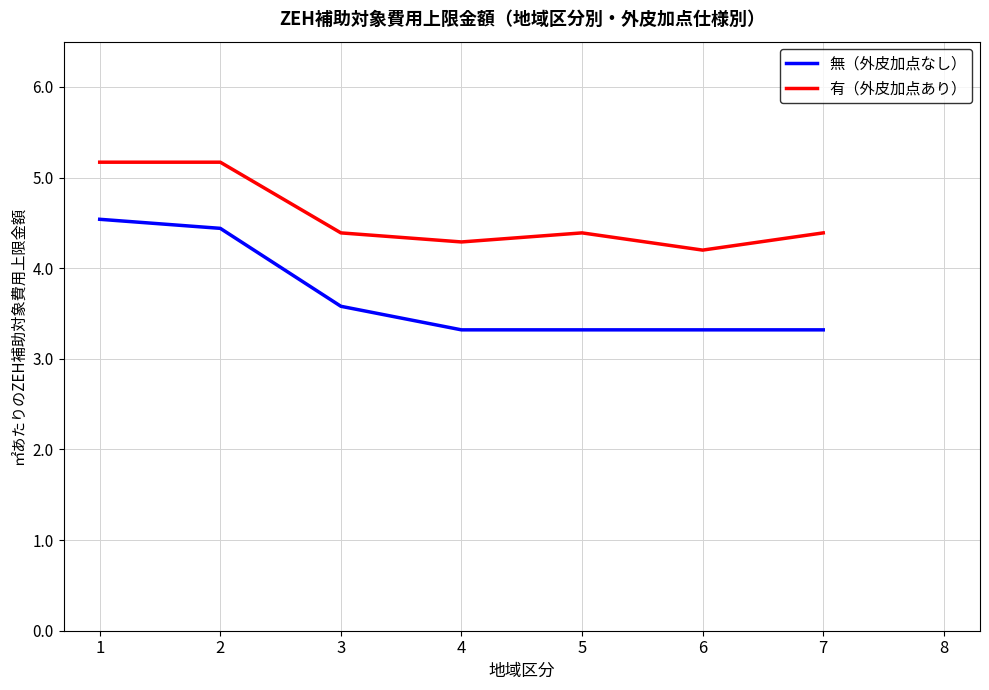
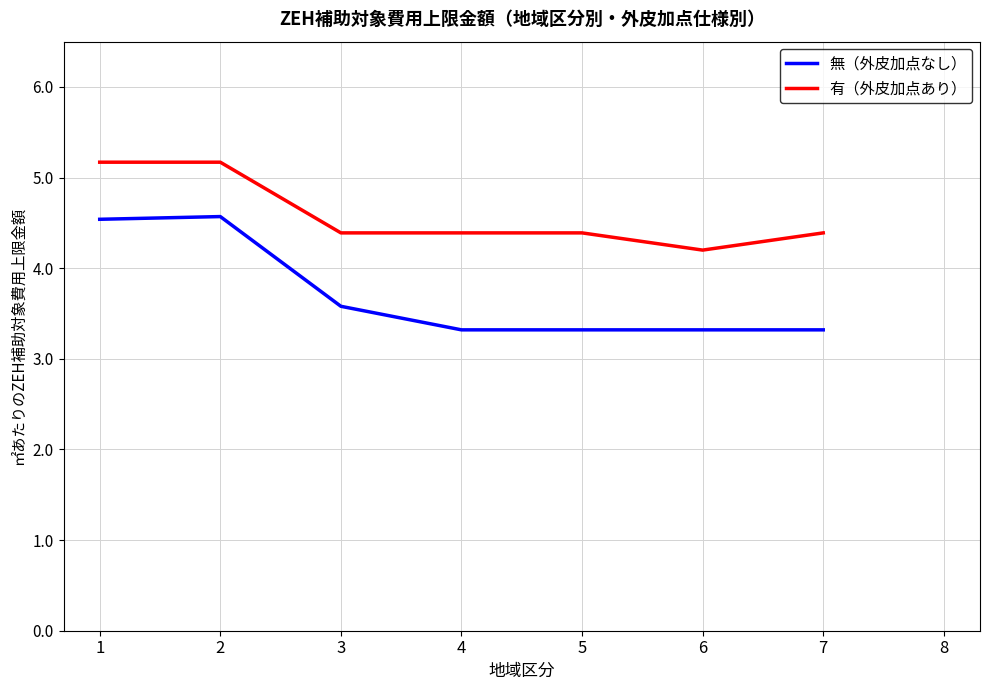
無（外皮加点なし）, 2: 4.4 -> 4.6
有（外皮加点あり）, 4: 4.3 -> 4.4
